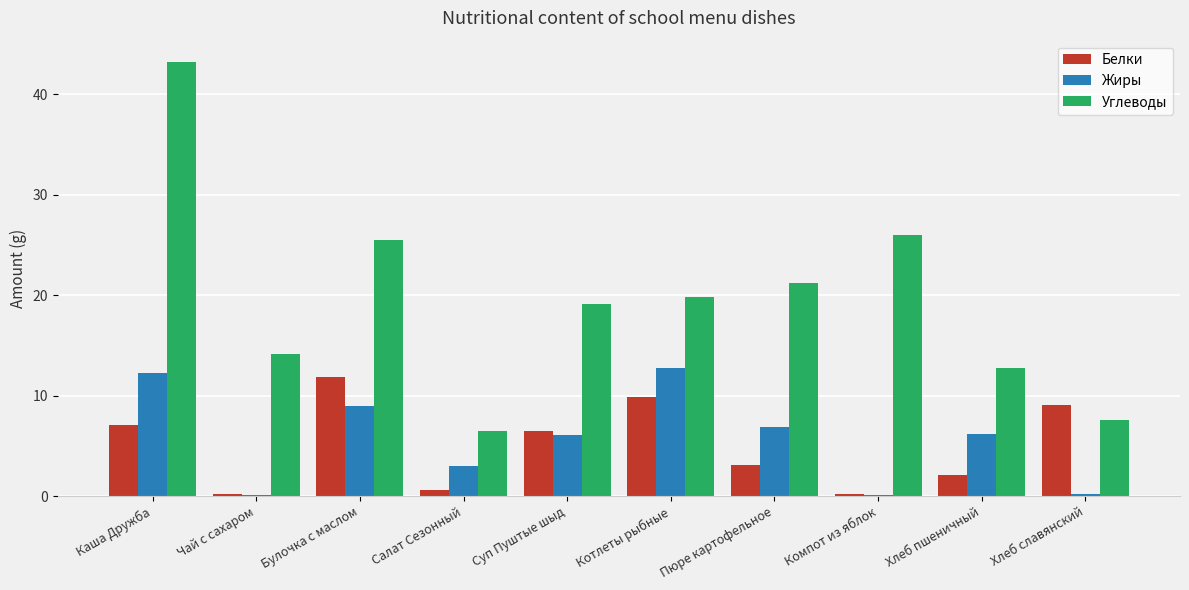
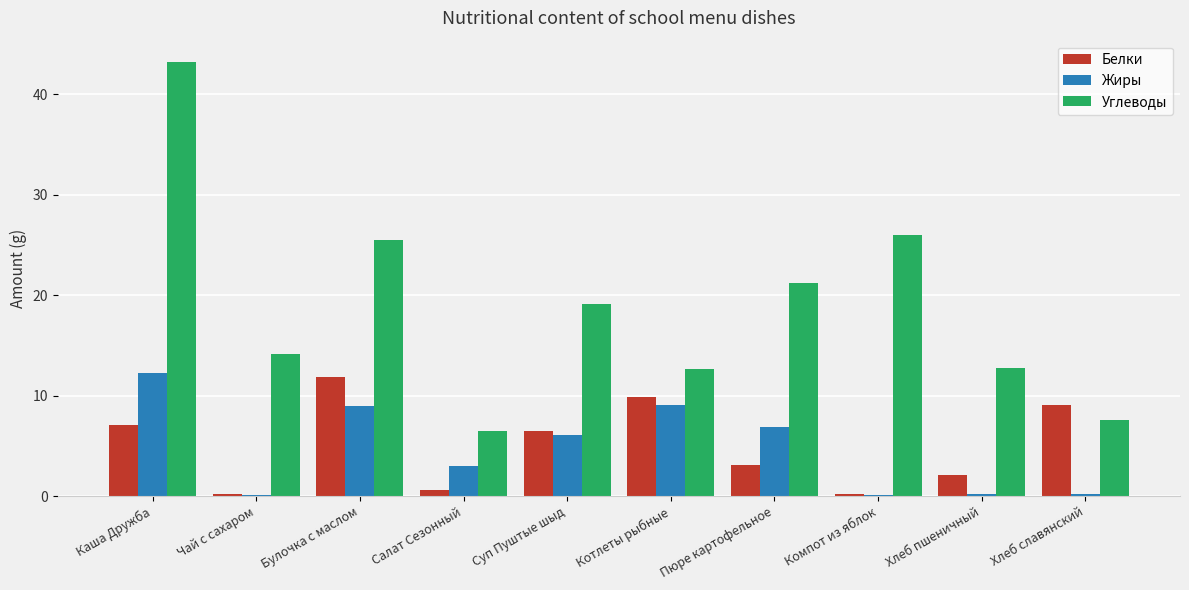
Жиры, Котлеты рыбные: 12.8 -> 9.1
Углеводы, Котлеты рыбные: 19.8 -> 12.7
Жиры, Хлеб пшеничный: 6.2 -> 0.2
